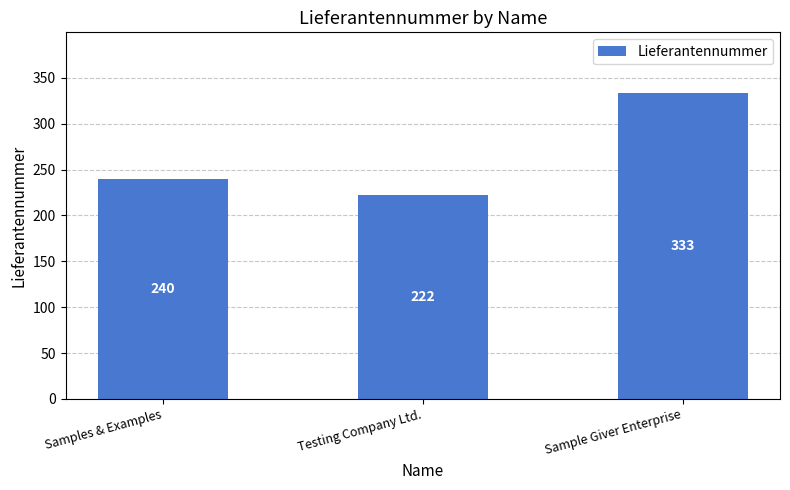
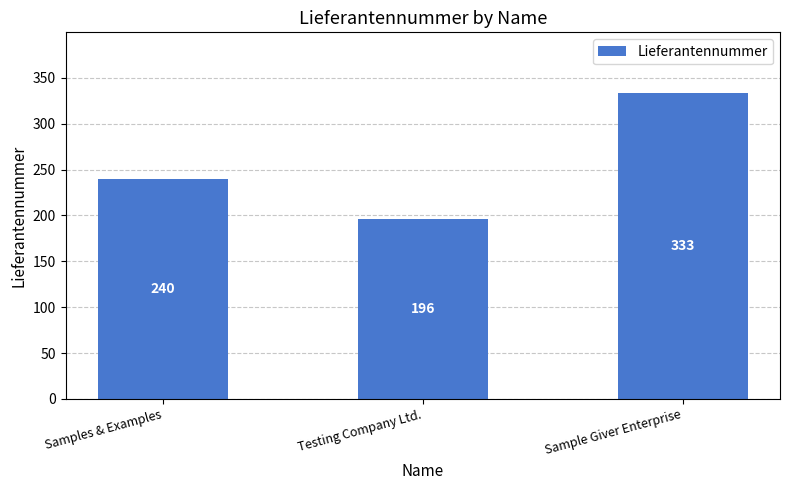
Testing Company Ltd.: 222 -> 196
